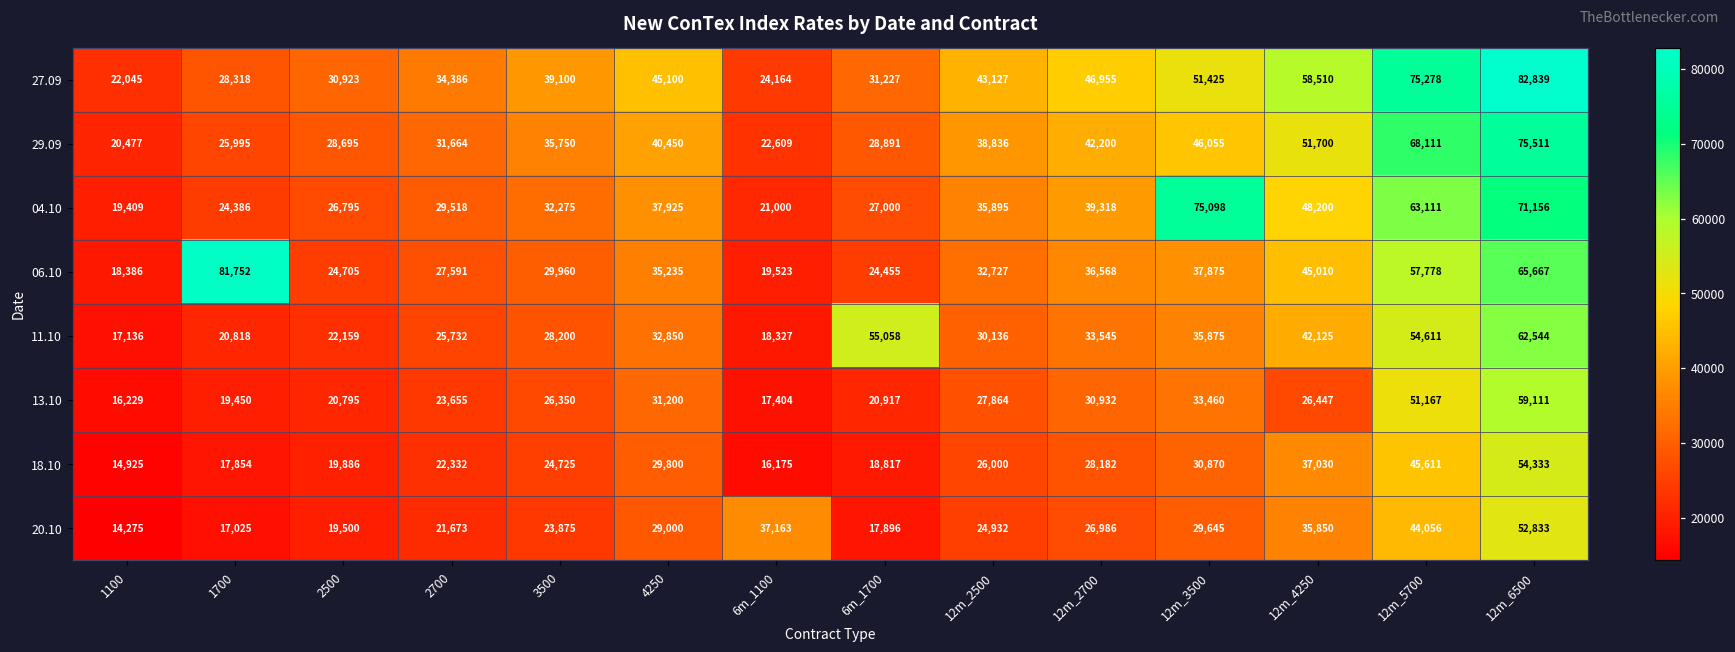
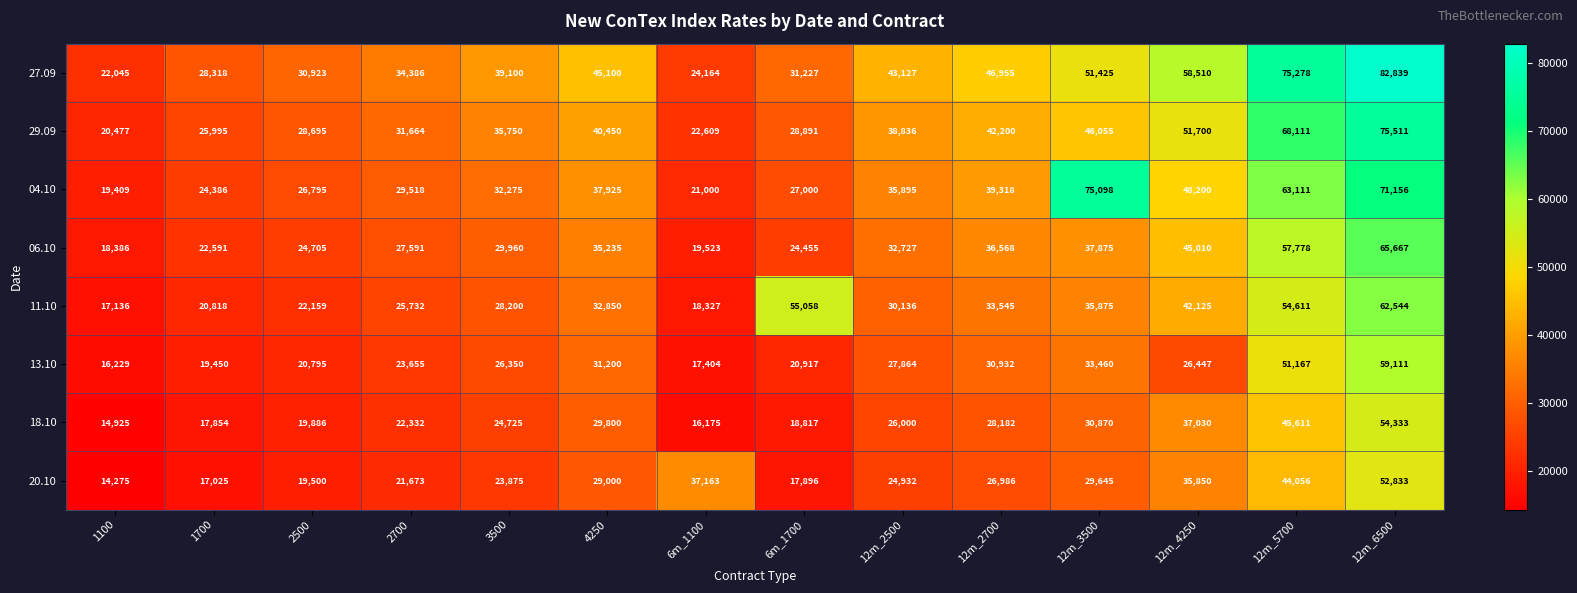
06.10, 1700: 81,752 -> 22,591
